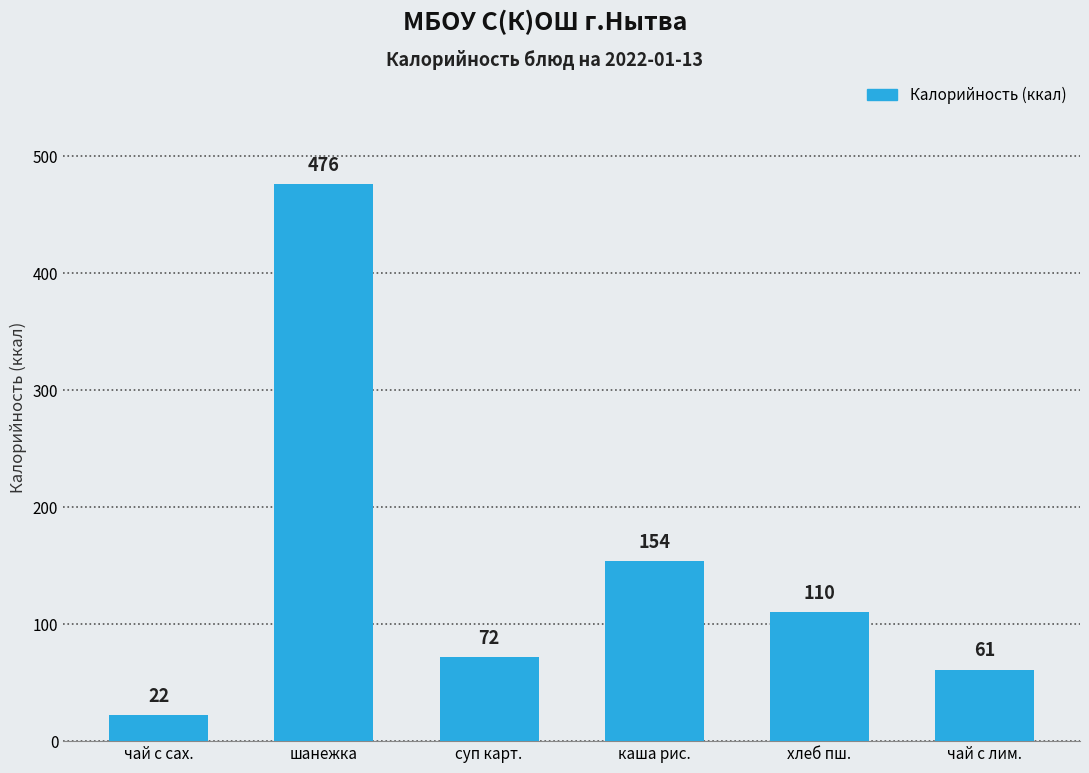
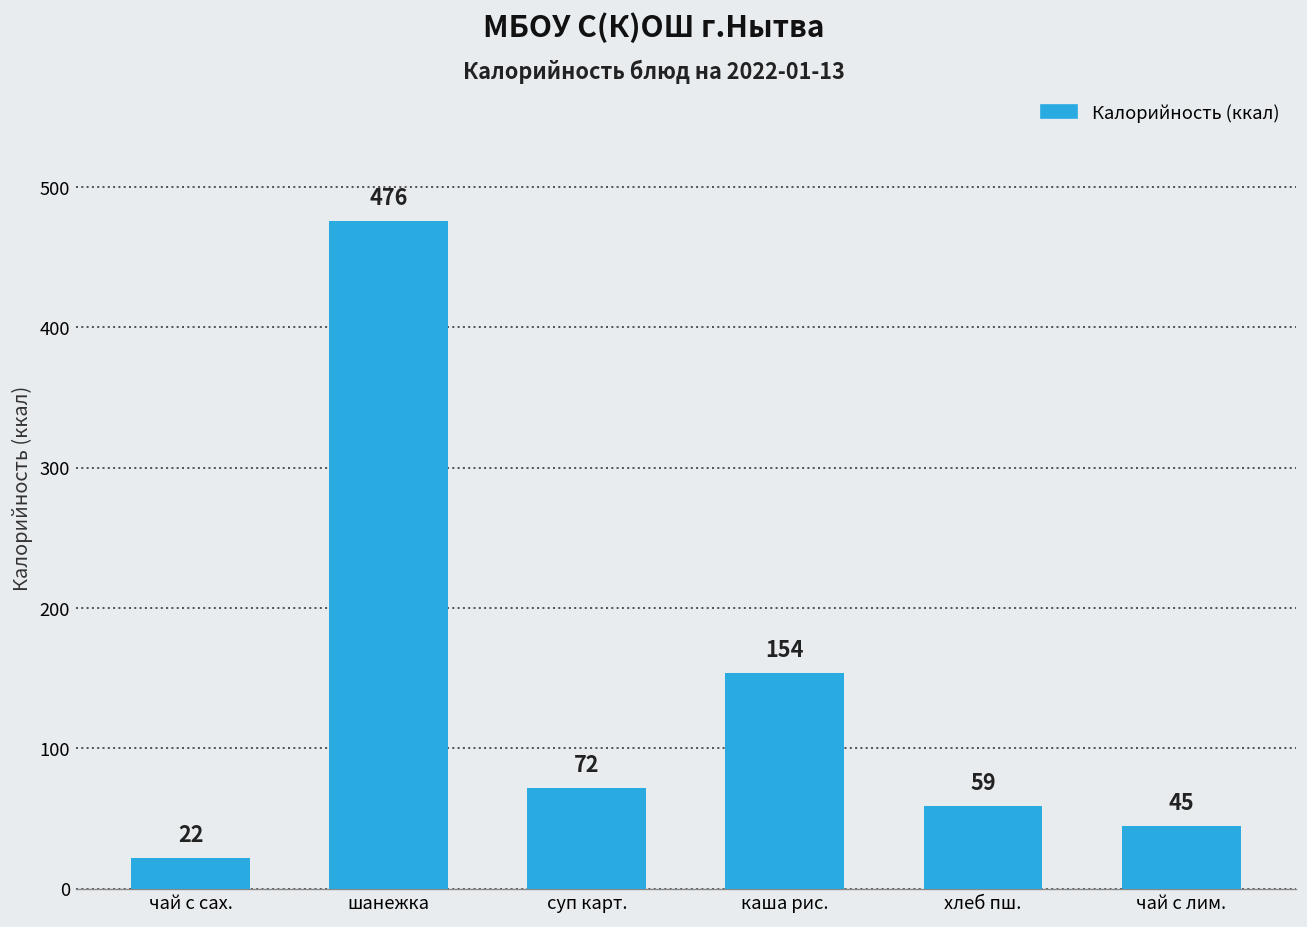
хлеб пш.: 110 -> 59
чай с лим.: 61 -> 45
